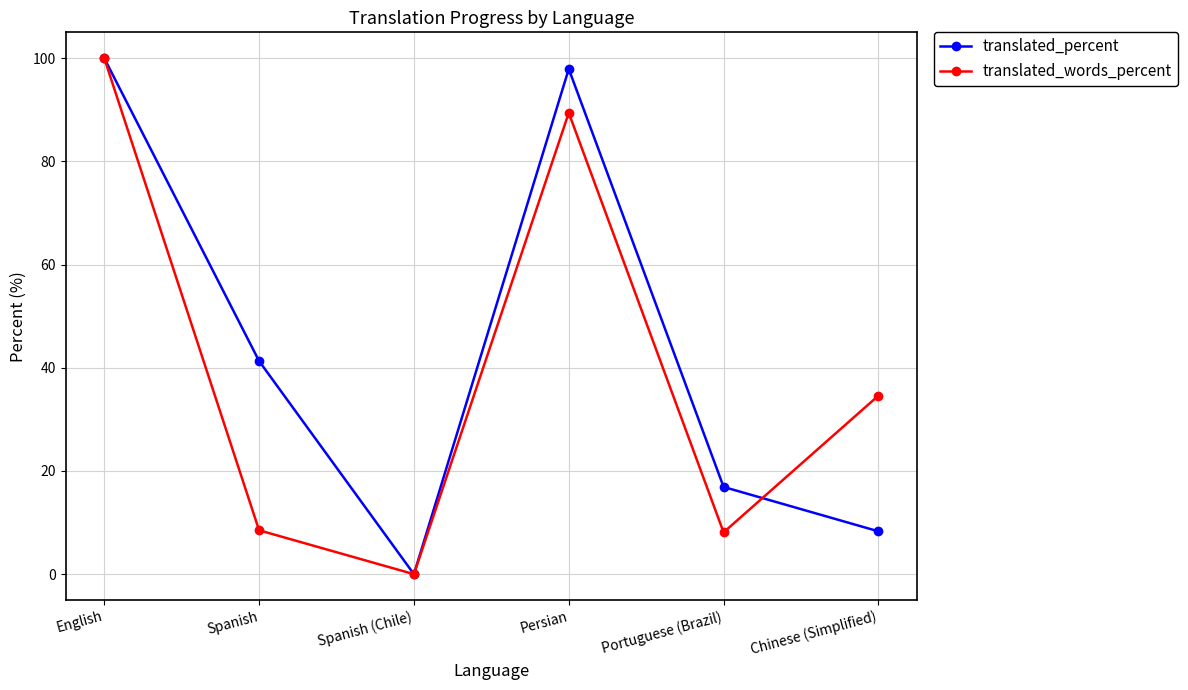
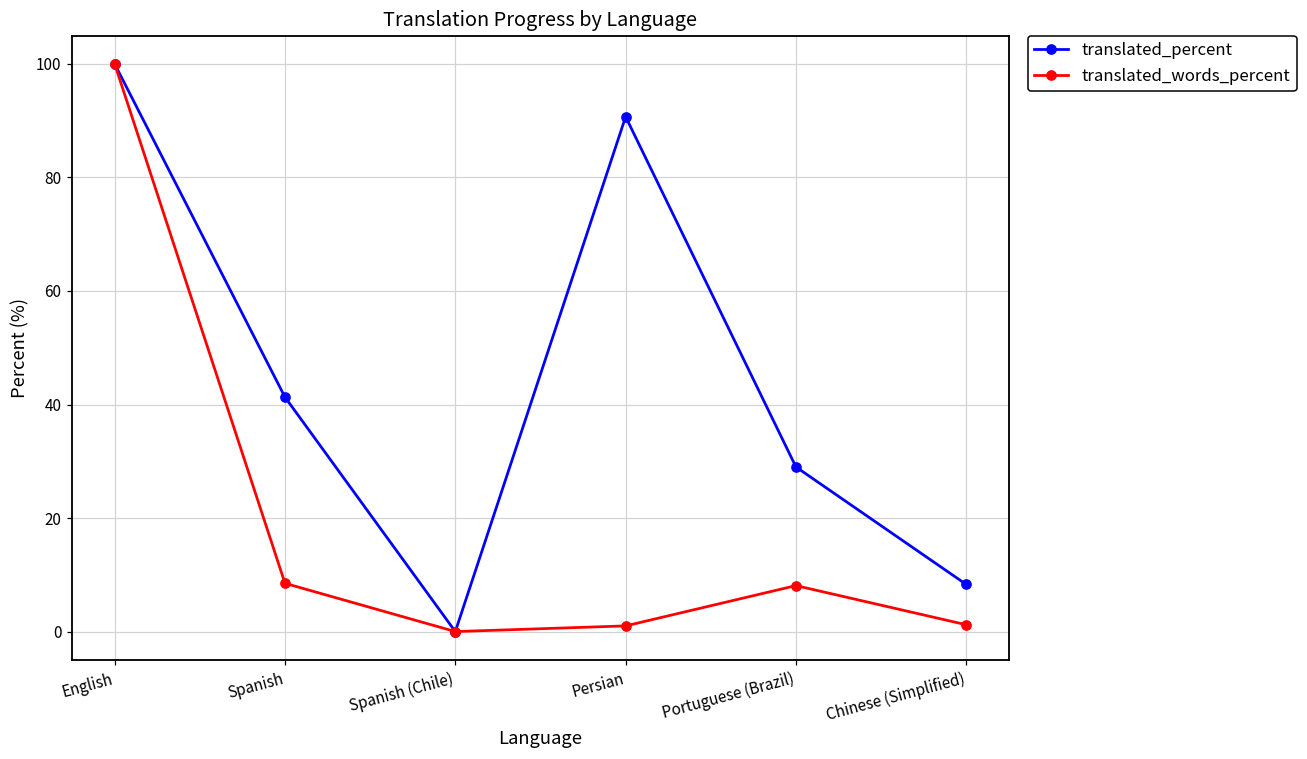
translated_percent, Persian: 98 -> 91
translated_words_percent, Persian: 89 -> 1
translated_percent, Portuguese (Brazil): 17 -> 29
translated_words_percent, Chinese (Simplified): 35 -> 1
